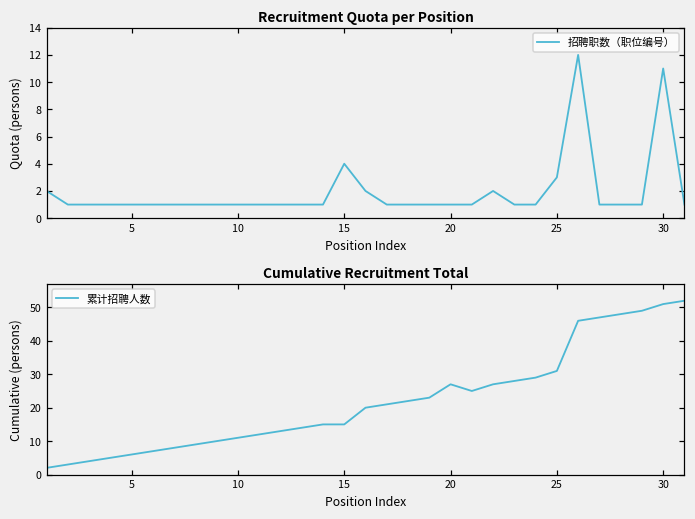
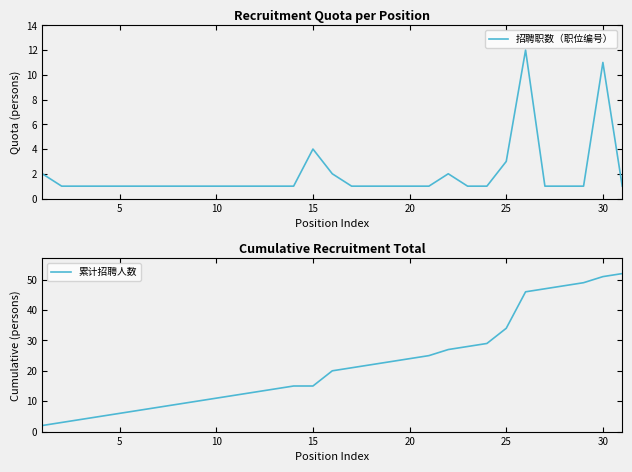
Cumulative Recruitment Total, 20: 27 -> 24
Cumulative Recruitment Total, 25: 31 -> 34
